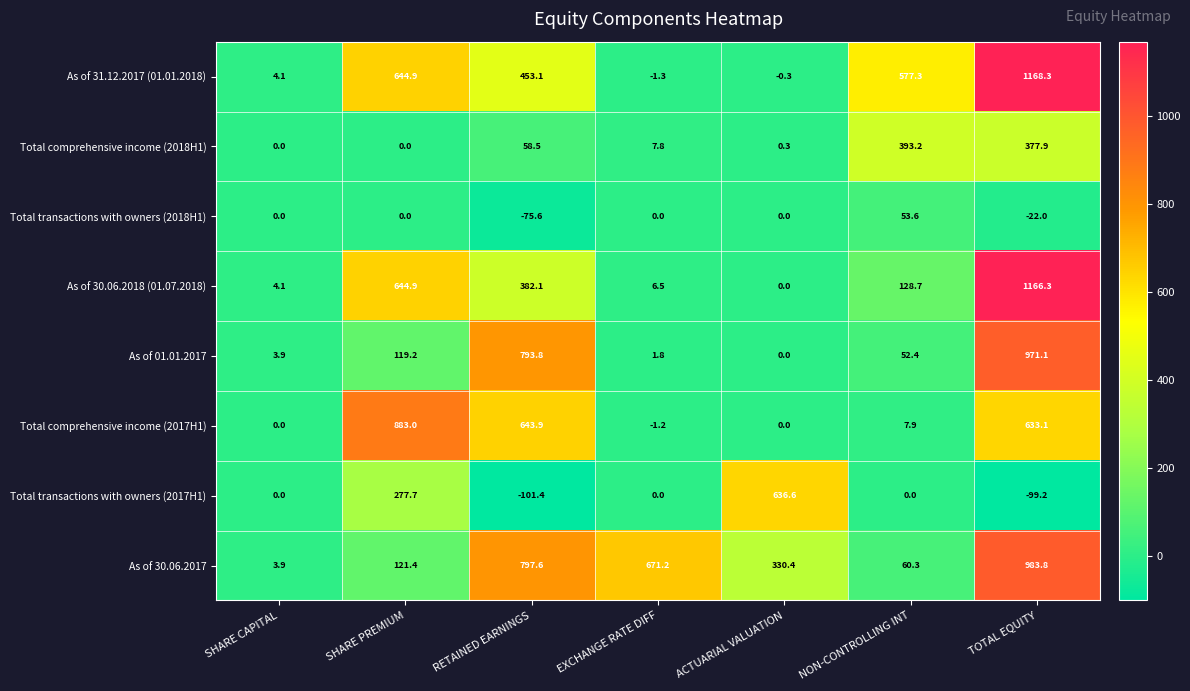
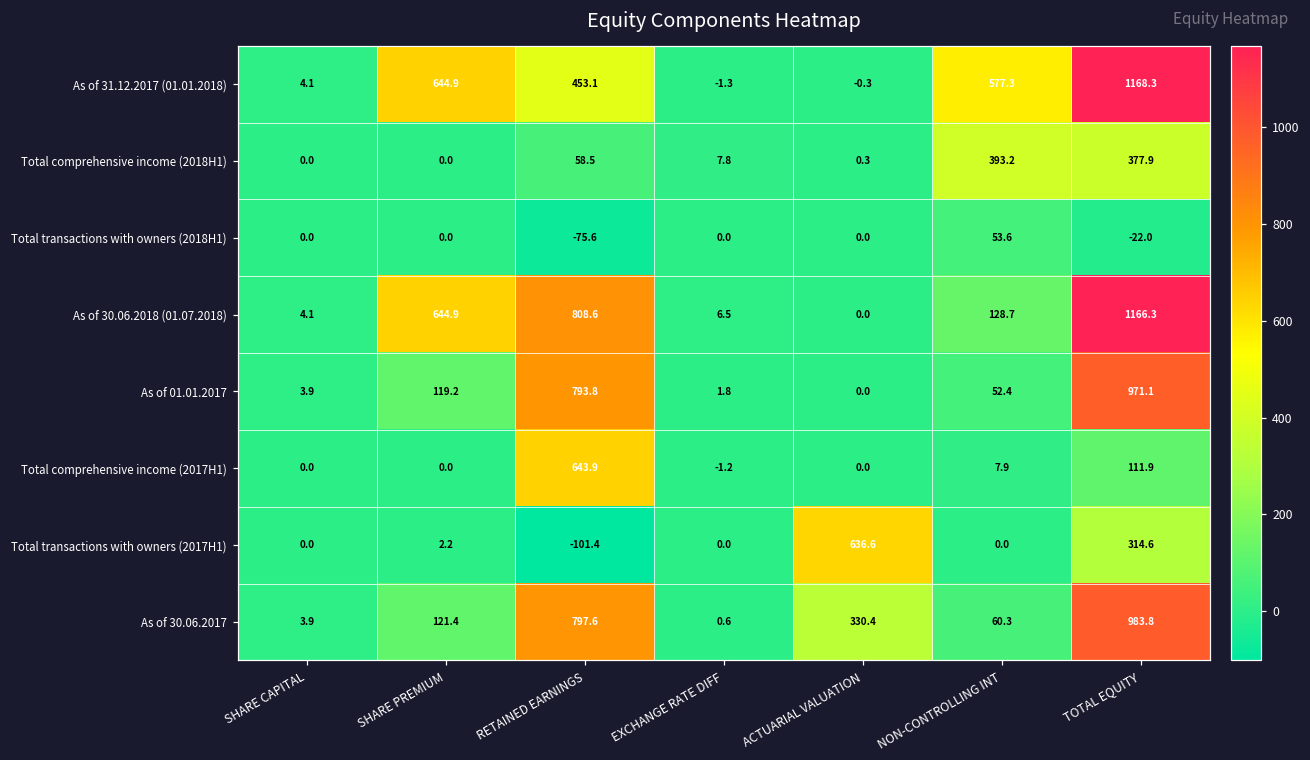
As of 30.06.2018 (01.07.2018), RETAINED EARNINGS: 382.1 -> 808.6
Total comprehensive income (2017H1), SHARE PREMIUM: 883.0 -> 0.0
Total comprehensive income (2017H1), TOTAL EQUITY: 633.1 -> 111.9
Total transactions with owners (2017H1), SHARE PREMIUM: 277.7 -> 2.2
Total transactions with owners (2017H1), TOTAL EQUITY: -99.2 -> 314.6
As of 30.06.2017, EXCHANGE RATE DIFF: 671.2 -> 0.6
